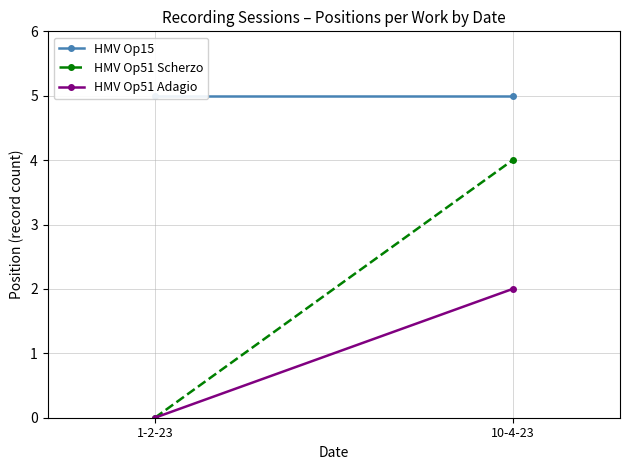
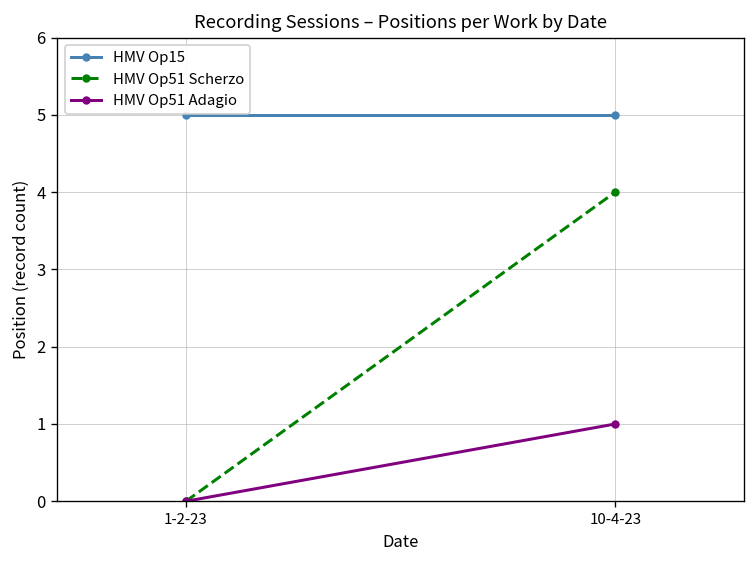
HMV Op51 Adagio, 10-4-23: 2 -> 1
